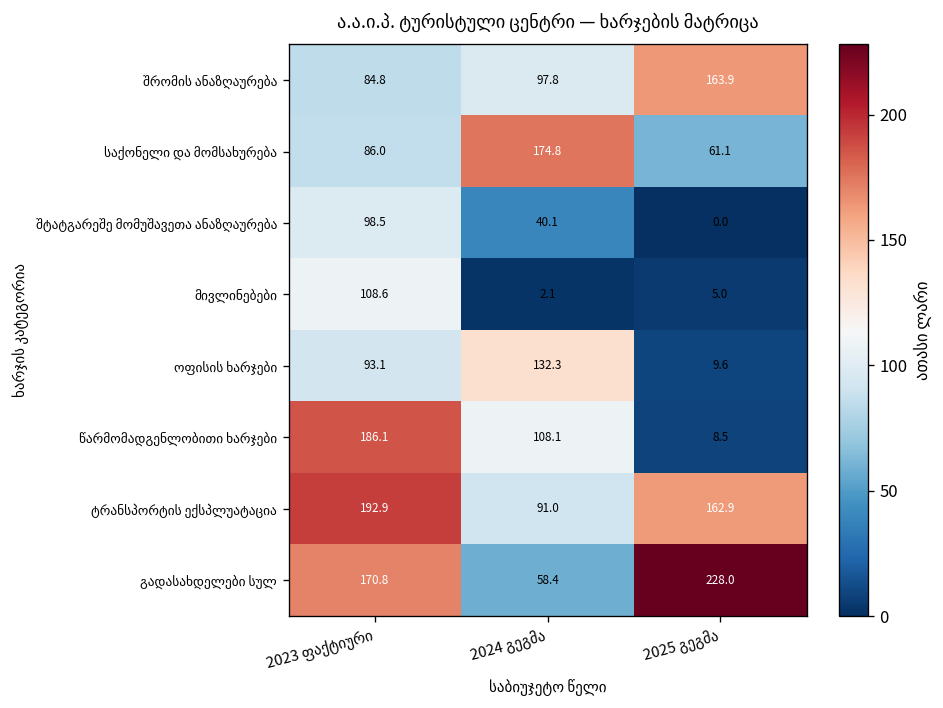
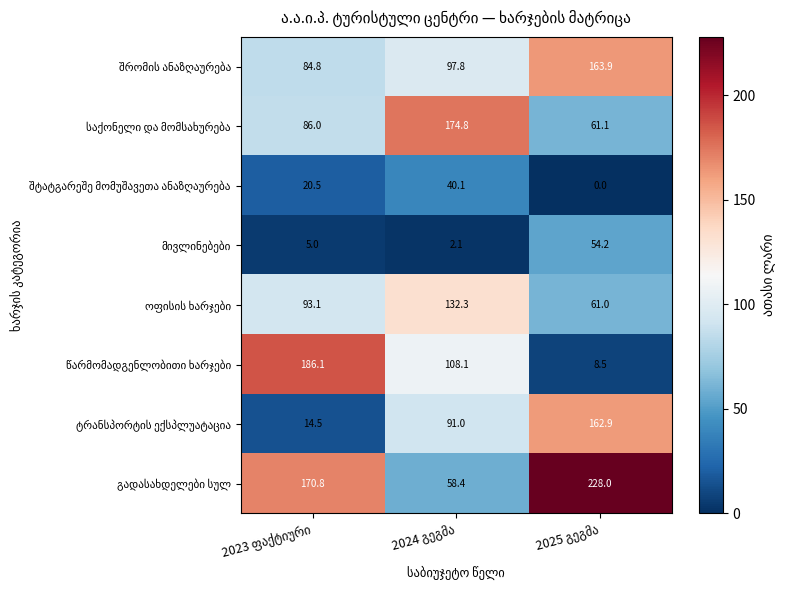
შტატგარეშე მომუშავეთა ანაზღაურება, 2023 ფაქტიური: 98.5 -> 20.5
მივლინებები, 2023 ფაქტიური: 108.6 -> 5.0
მივლინებები, 2025 გეგმა: 5.0 -> 54.2
ოფისის ხარჯები, 2025 გეგმა: 9.6 -> 61.0
ტრანსპორტის ექსპლუატაცია, 2023 ფაქტიური: 192.9 -> 14.5
